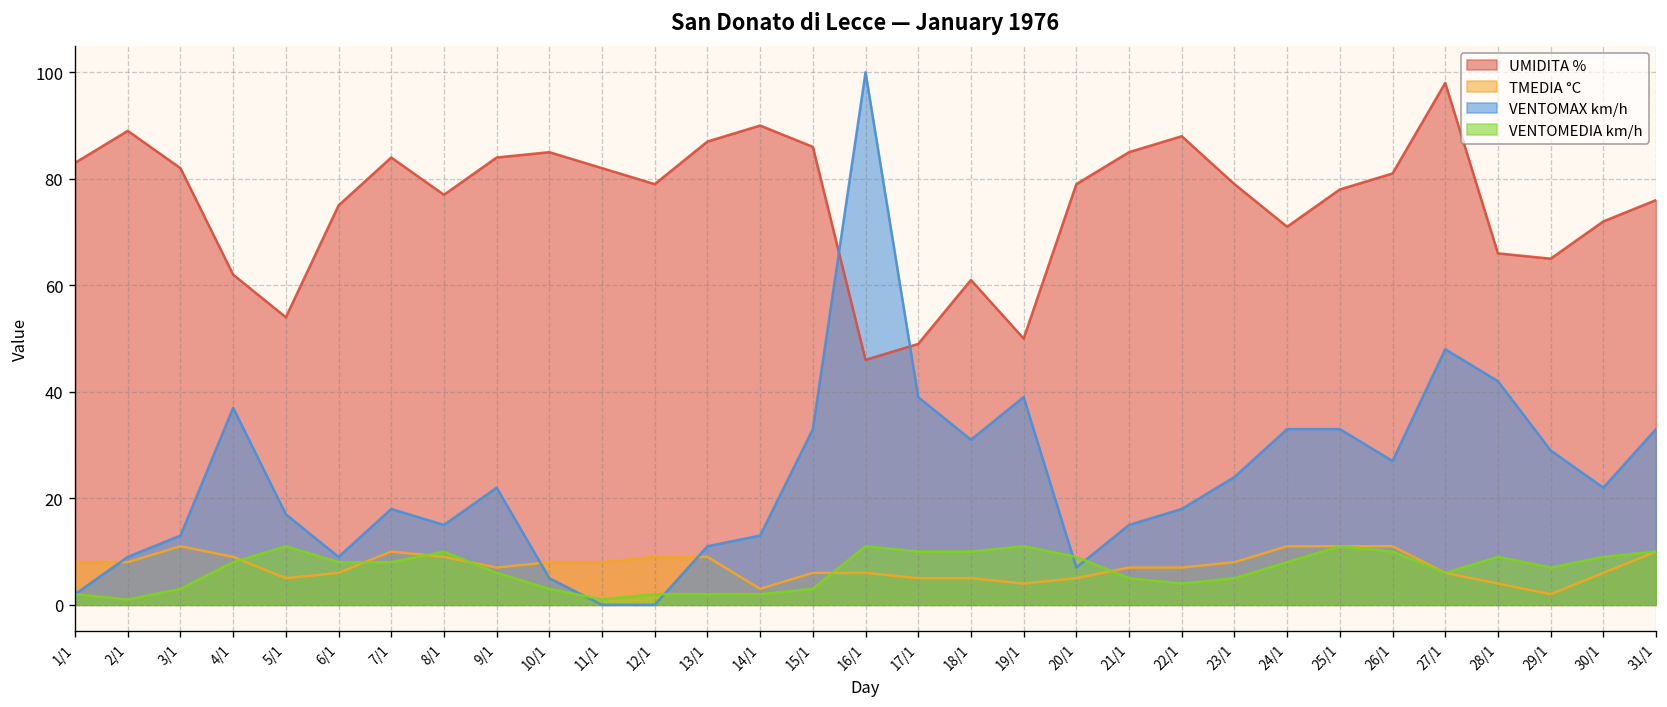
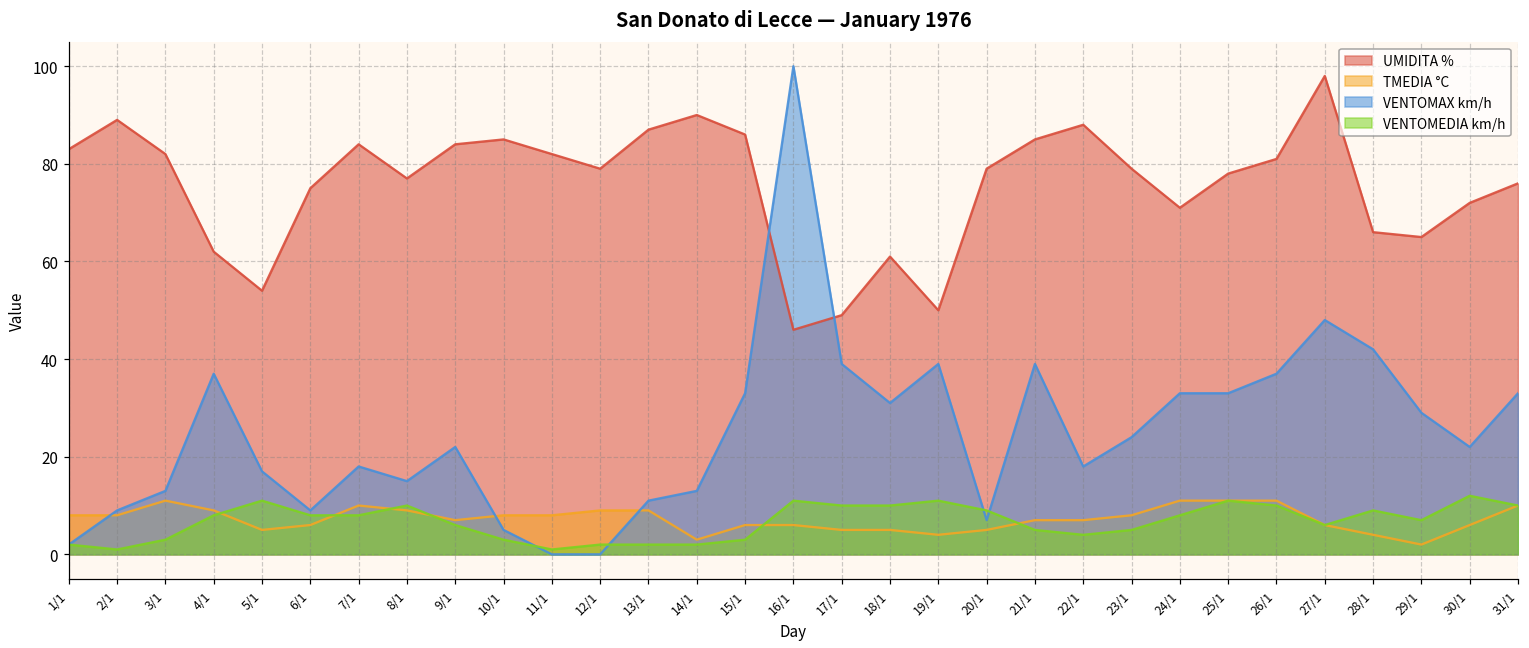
VENTOMAX km/h, 21/1: 15 -> 39
VENTOMAX km/h, 26/1: 27 -> 37
VENTOMEDIA km/h, 30/1: 9 -> 12
